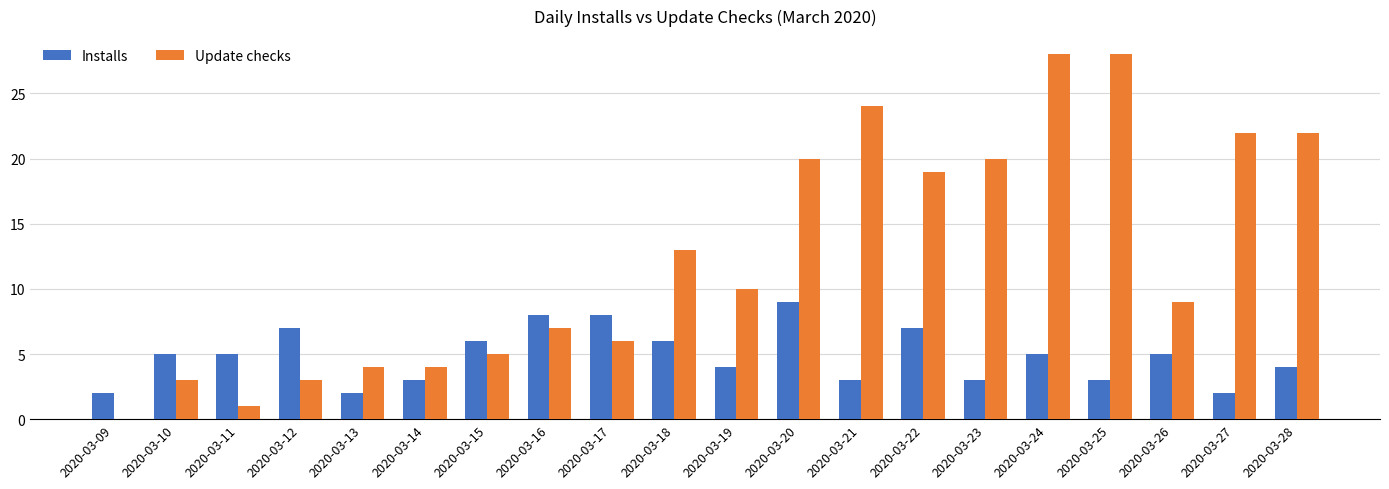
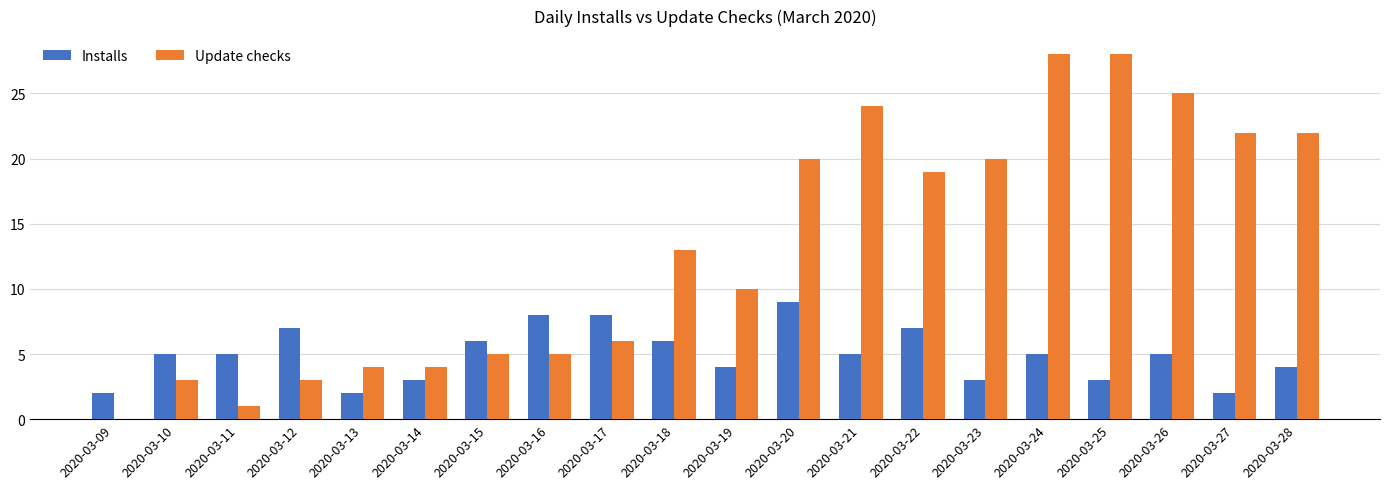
Update checks, 2020-03-16: 7 -> 5
Installs, 2020-03-21: 3 -> 5
Update checks, 2020-03-26: 9 -> 25
